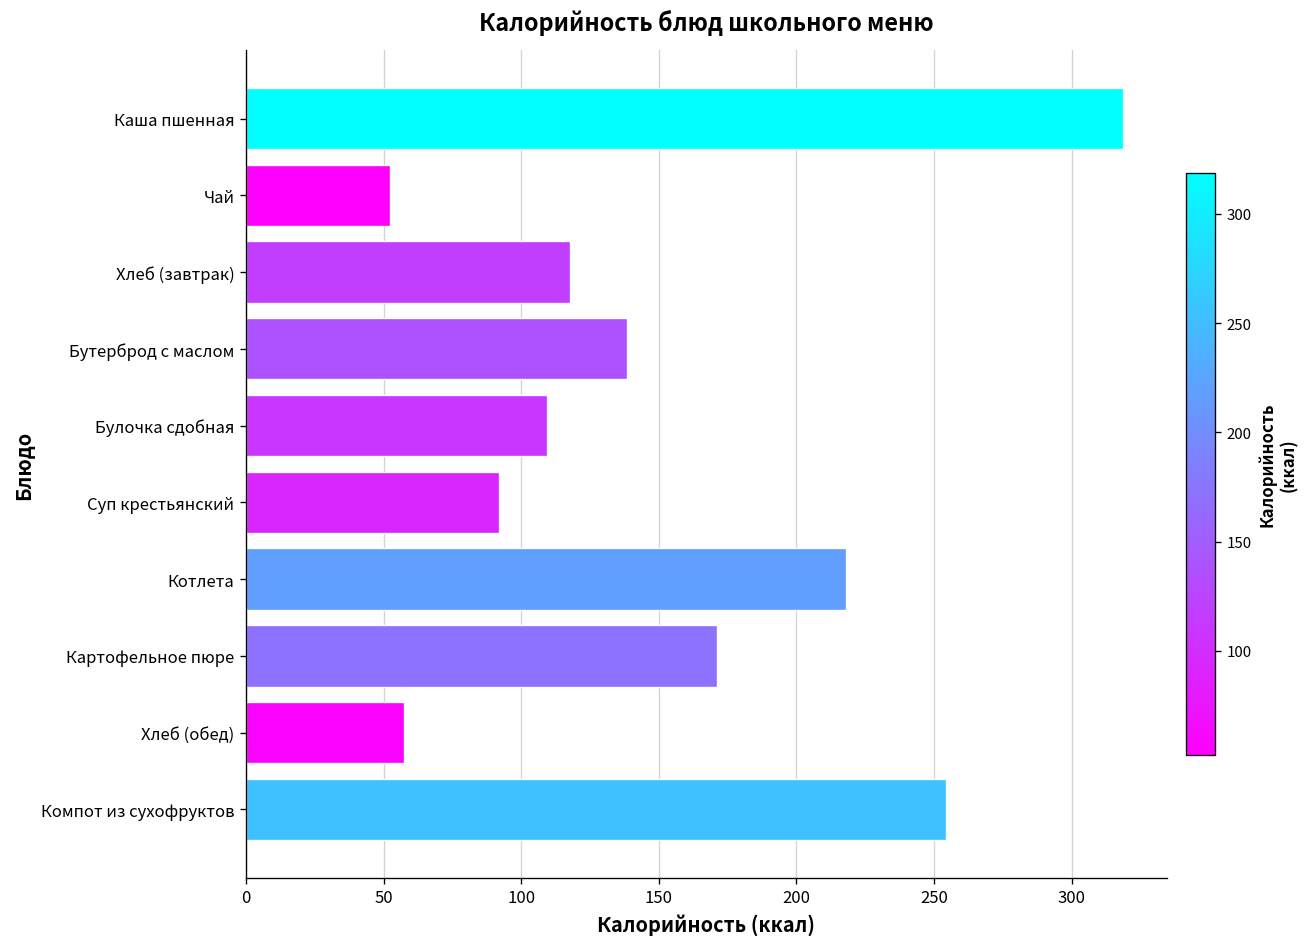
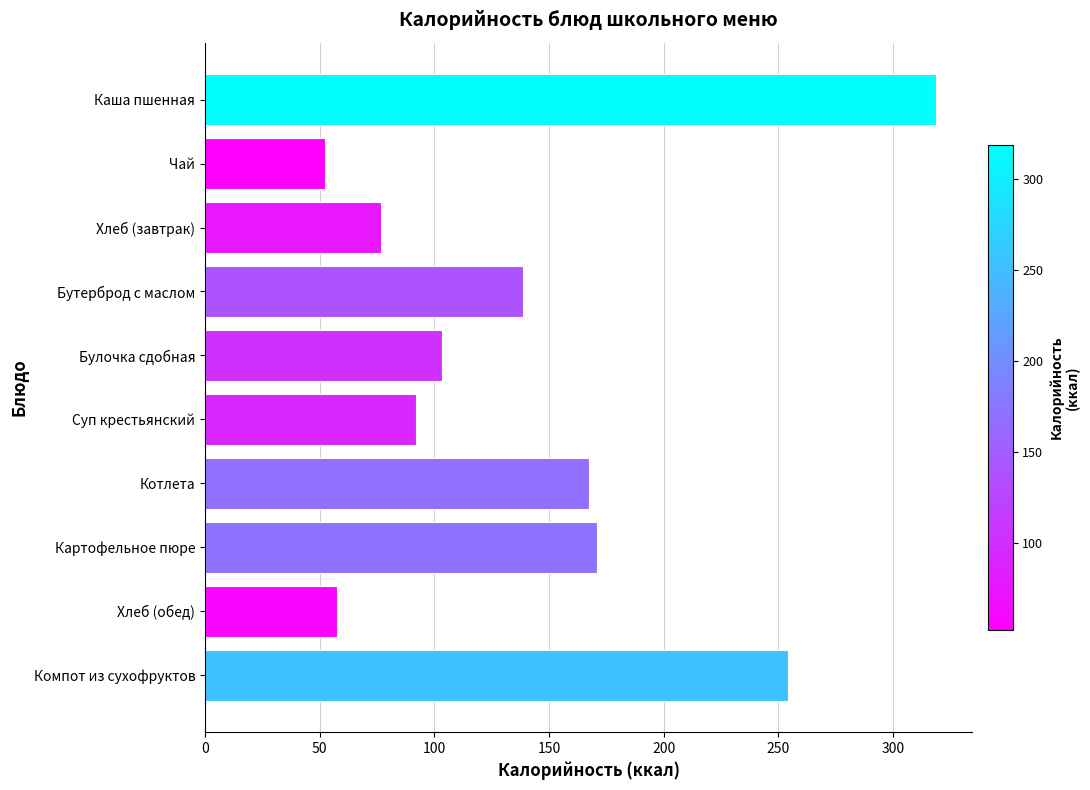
Хлеб (завтрак): 118 -> 77
Булочка сдобная: 109 -> 103
Котлета: 218 -> 168
